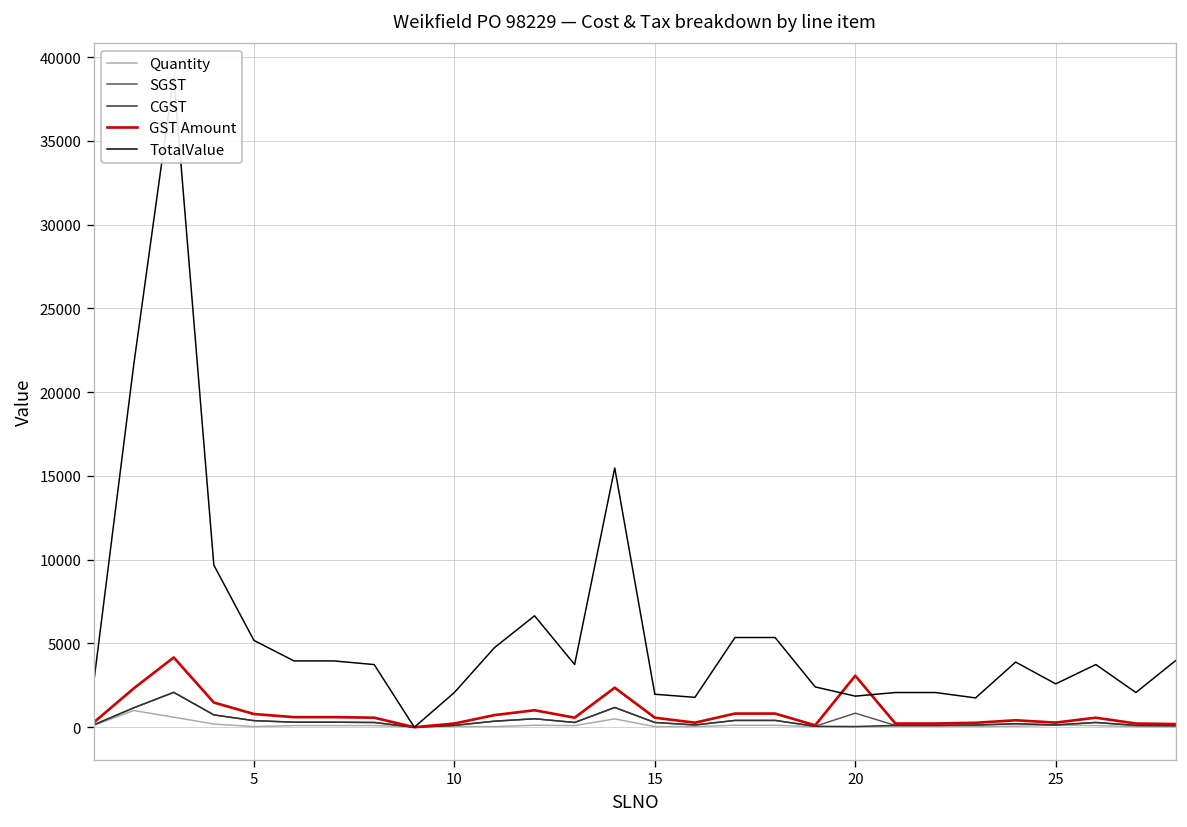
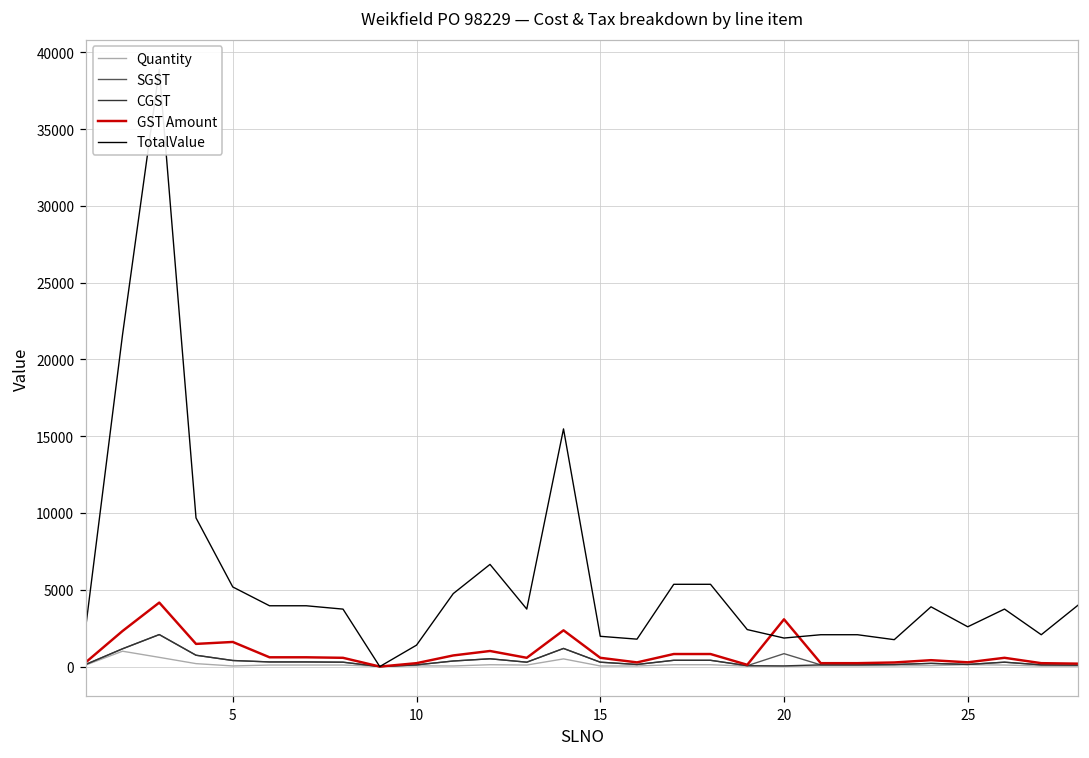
GST Amount, 5: 800 -> 1600
TotalValue, 10: 2100 -> 1400
